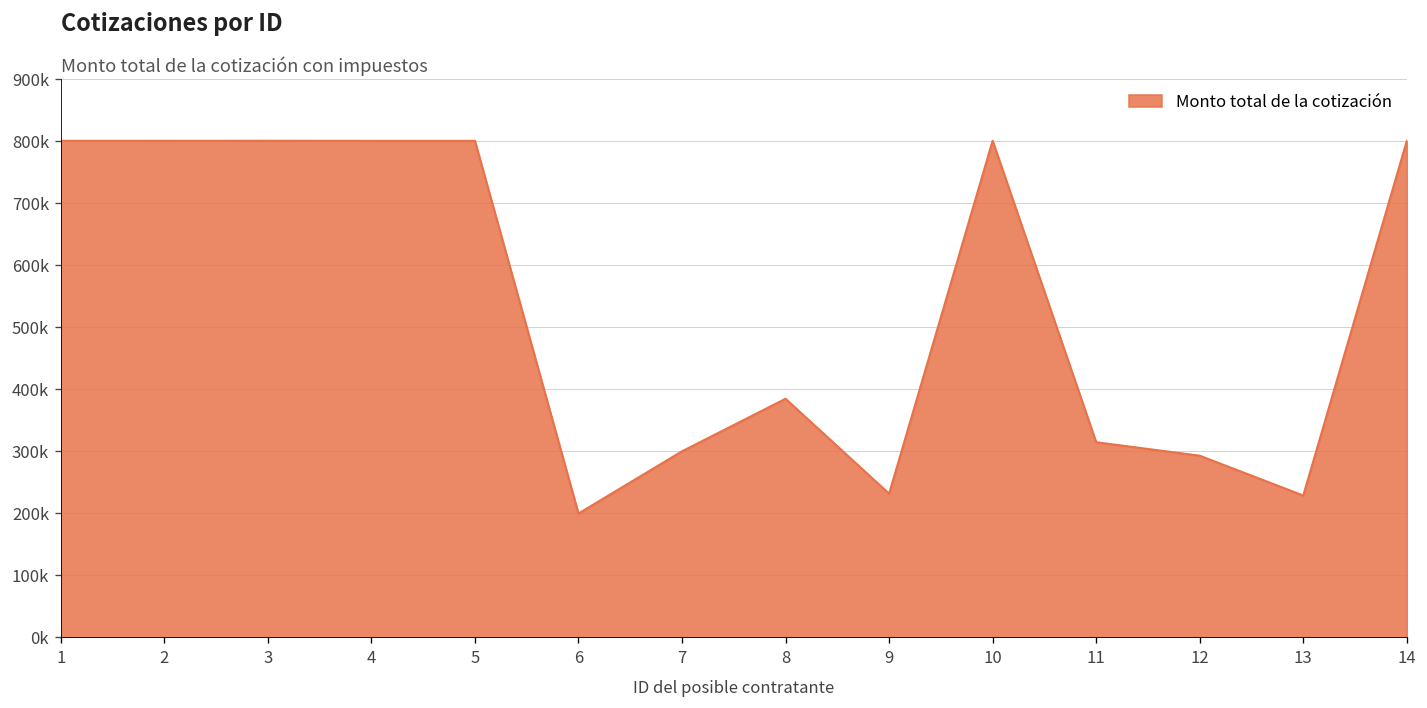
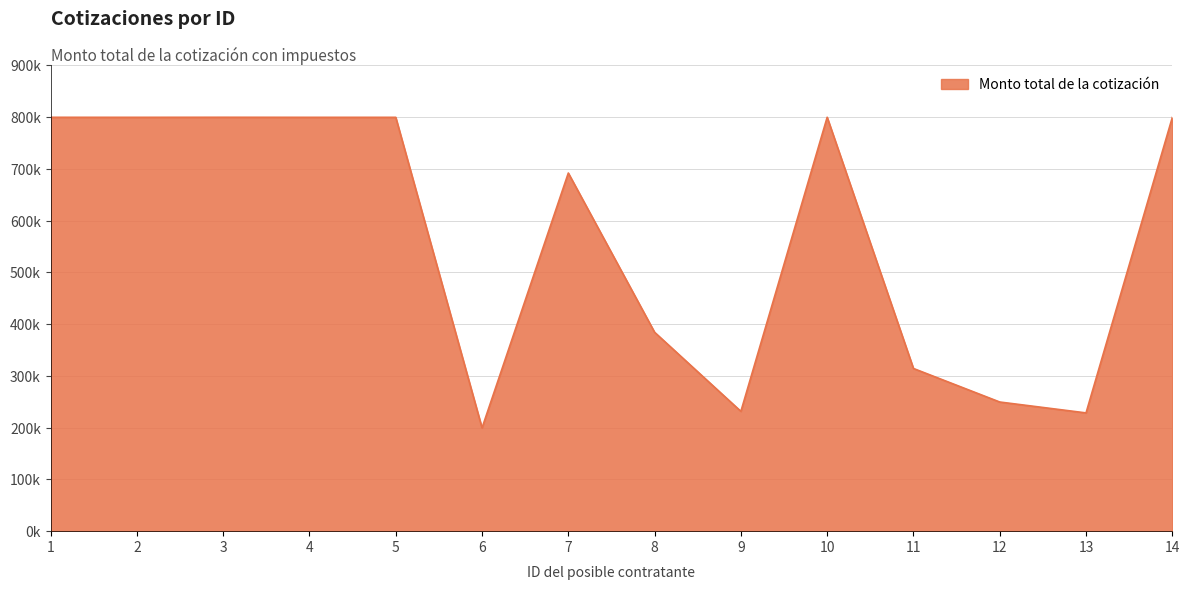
7: 300000 -> 690000
12: 290000 -> 250000
